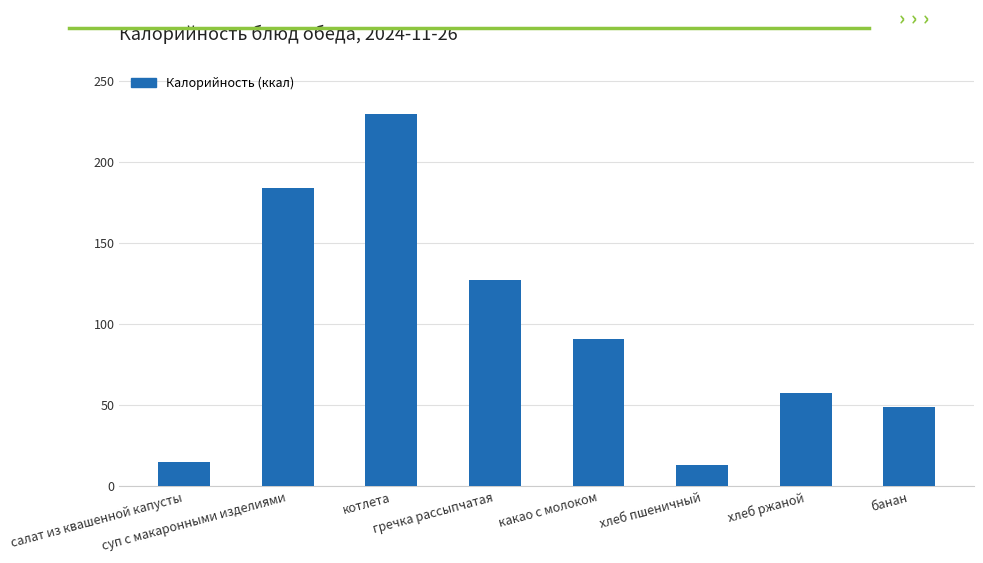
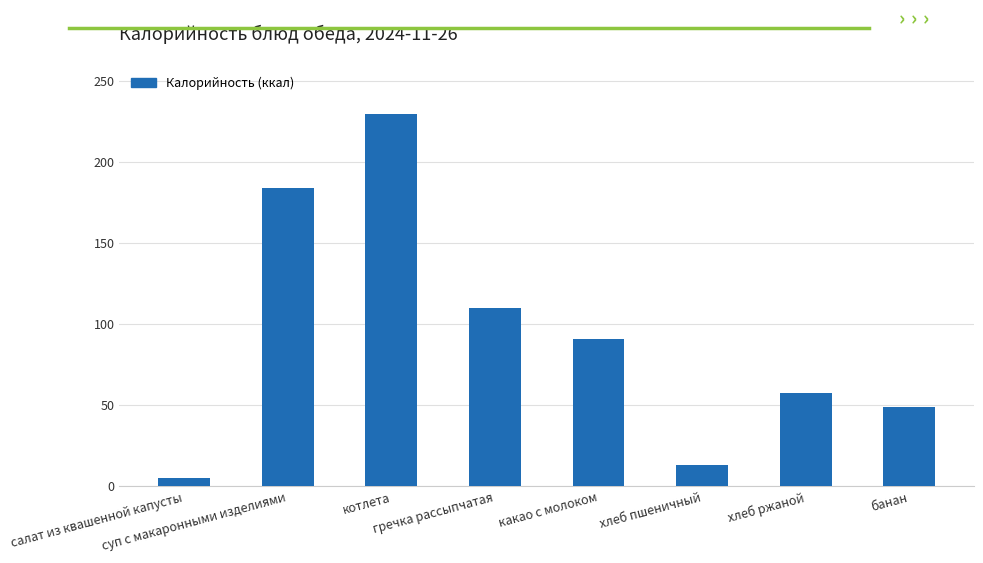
салат из квашенной капусты: 15 -> 5
гречка рассыпчатая: 127 -> 110
